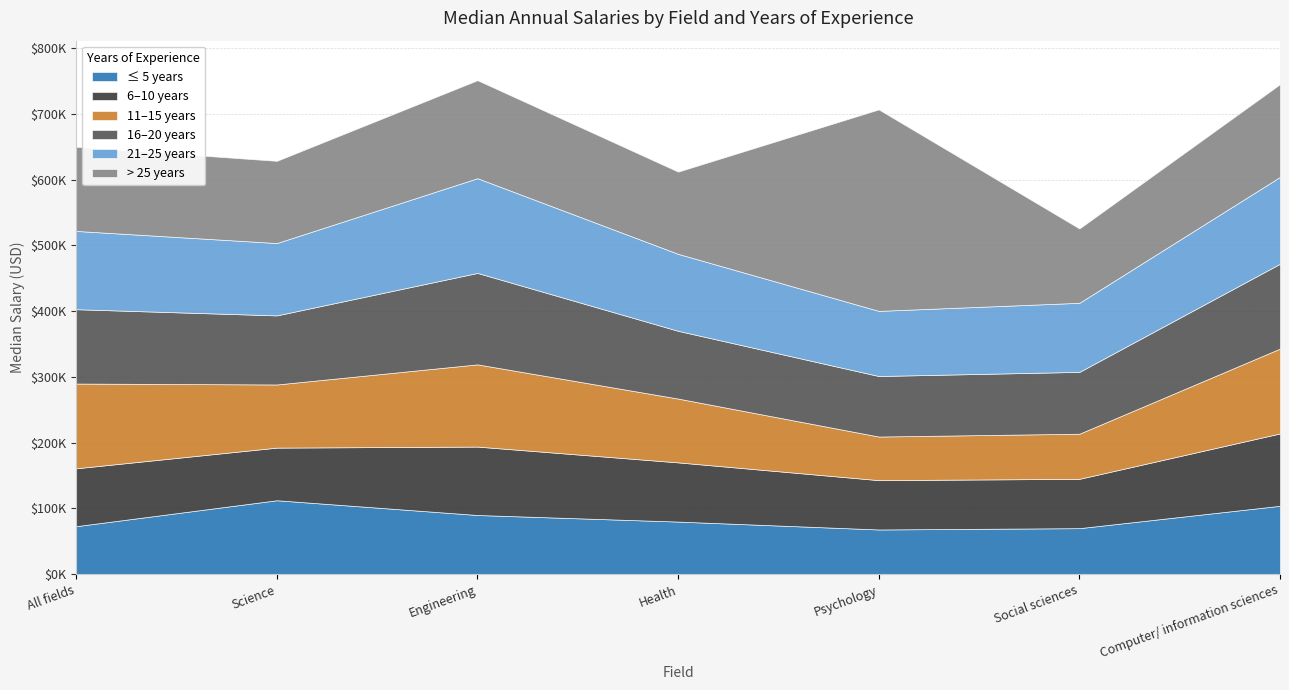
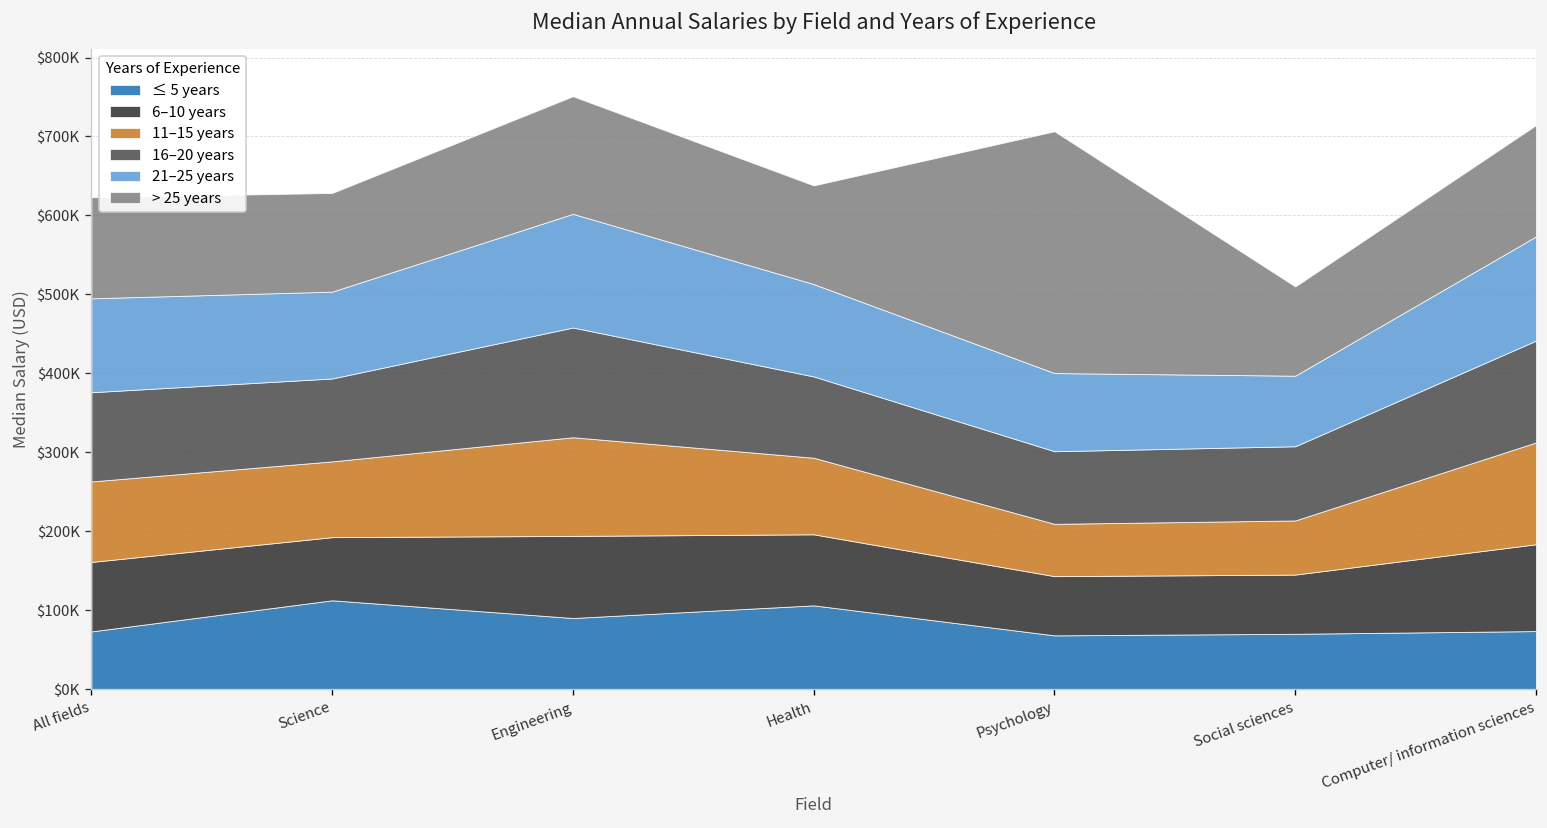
11–15 years, All fields: $130000 -> $100000
≤ 5 years, Health: $80000 -> $110000
21–25 years, Social sciences: $110000 -> $90000
≤ 5 years, Computer/ information sciences: $100000 -> $70000
